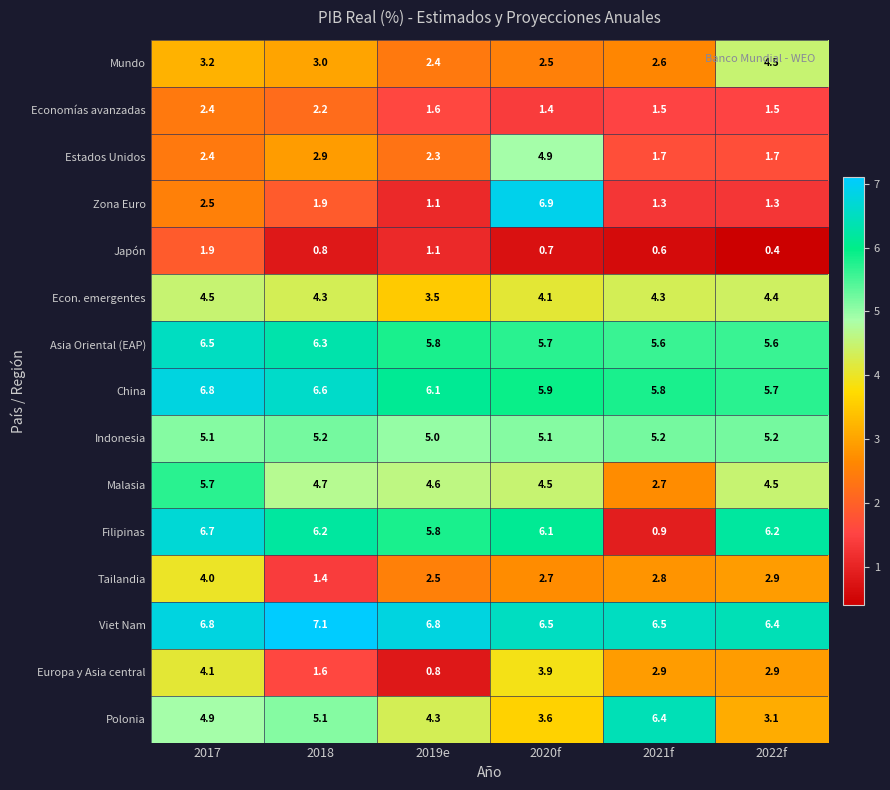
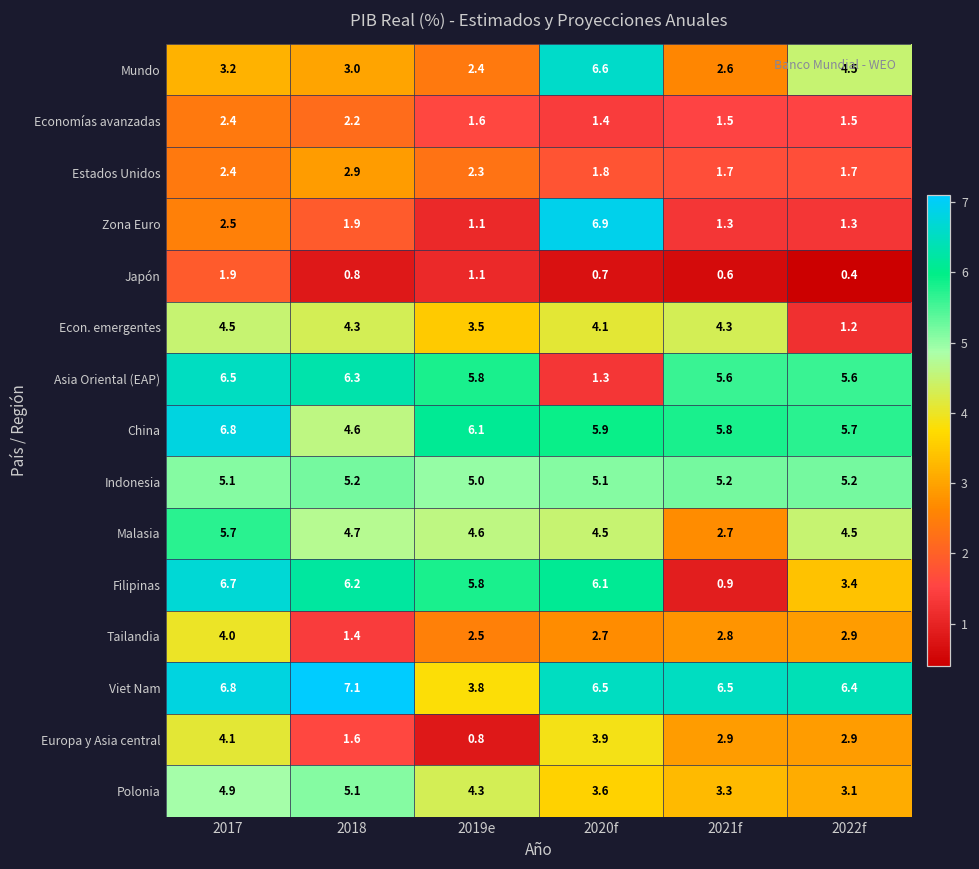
Mundo, 2020f: 2.5 -> 6.6
Estados Unidos, 2020f: 4.9 -> 1.8
Econ. emergentes, 2022f: 4.4 -> 1.2
Asia Oriental (EAP), 2020f: 5.7 -> 1.3
China, 2018: 6.6 -> 4.6
Filipinas, 2022f: 6.2 -> 3.4
Viet Nam, 2019e: 6.8 -> 3.8
Polonia, 2021f: 6.4 -> 3.3
